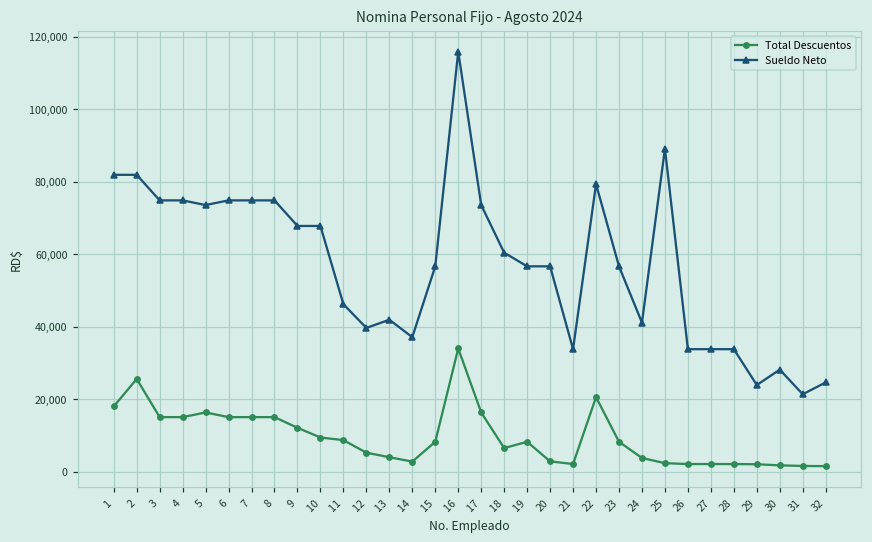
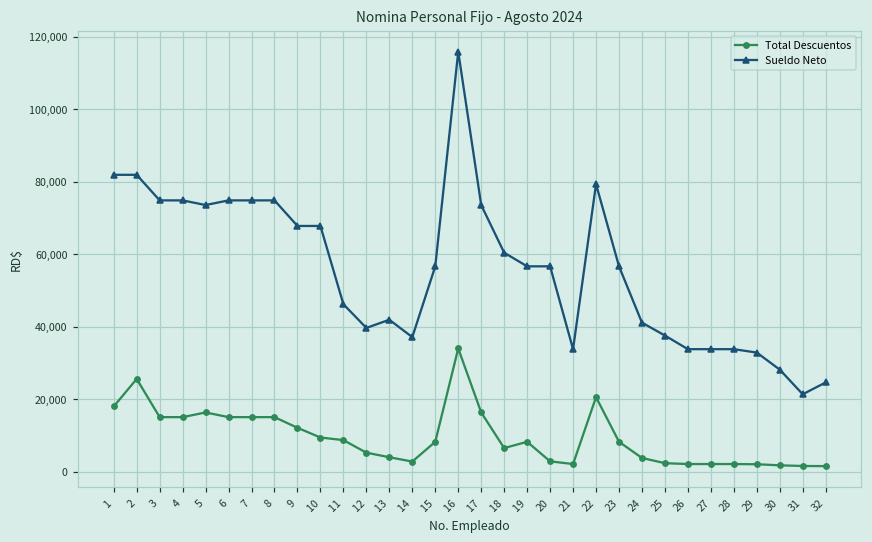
Sueldo Neto, 25: 89,000 -> 38,000
Sueldo Neto, 29: 24,000 -> 33,000
